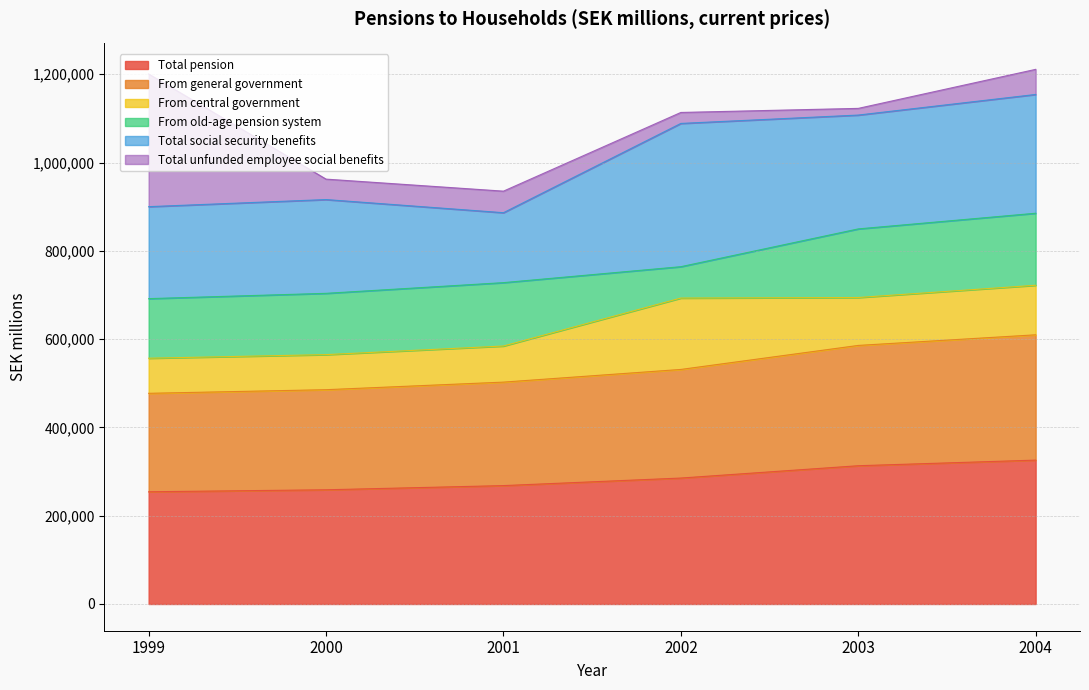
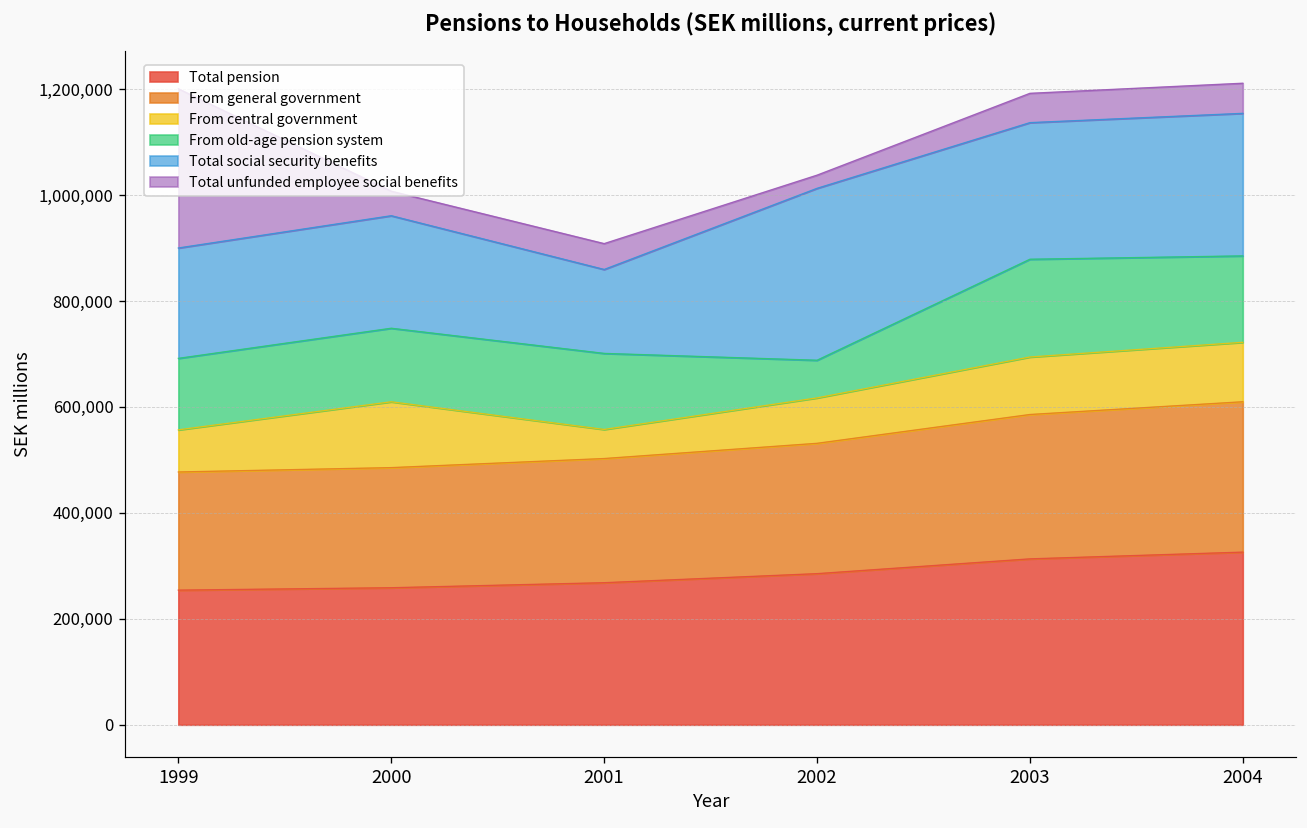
From central government, 2000: 80,000 -> 120,000
From central government, 2001: 80,000 -> 50,000
From central government, 2002: 160,000 -> 90,000
From old-age pension system, 2003: 160,000 -> 180,000
Total unfunded employee social benefits, 2003: 20,000 -> 60,000
